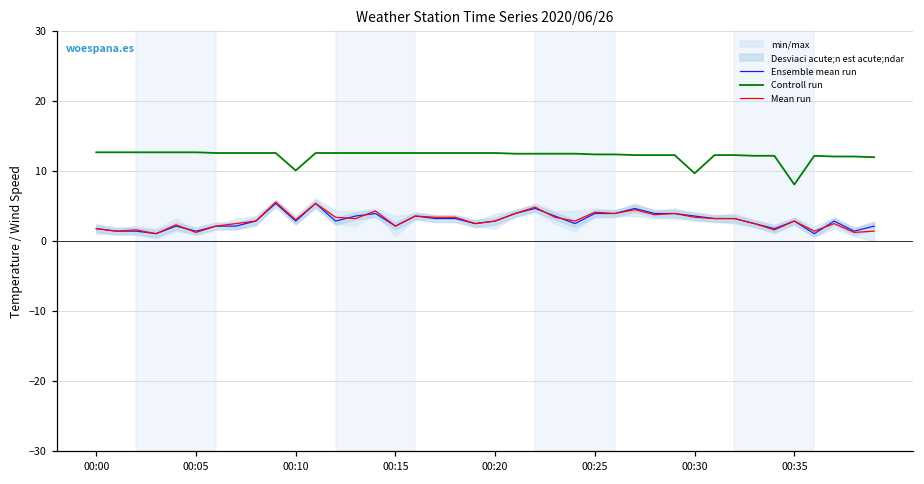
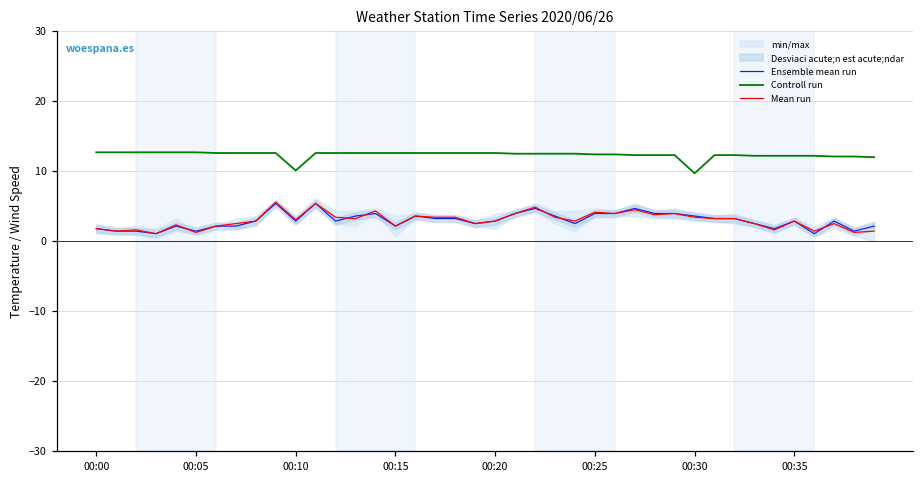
Controll run, 00:35: 8 -> 12
